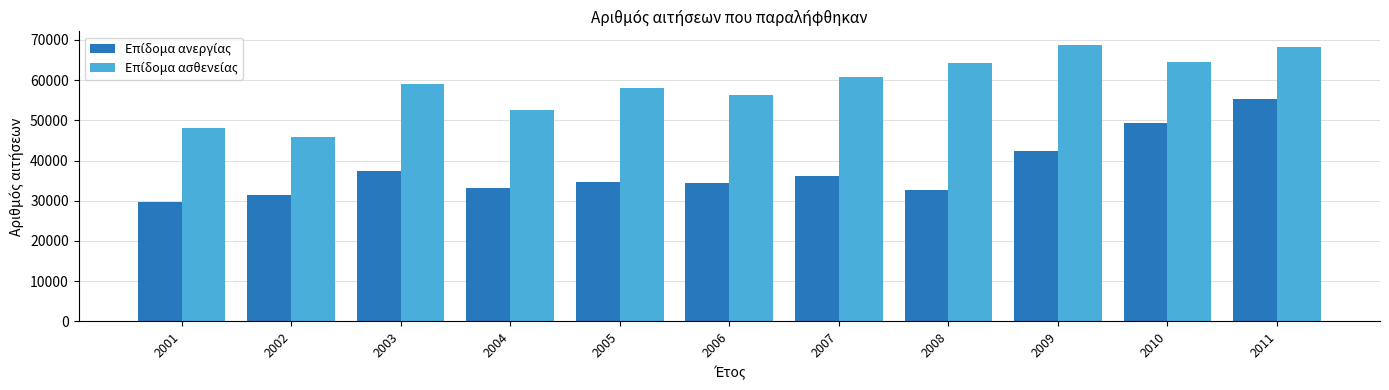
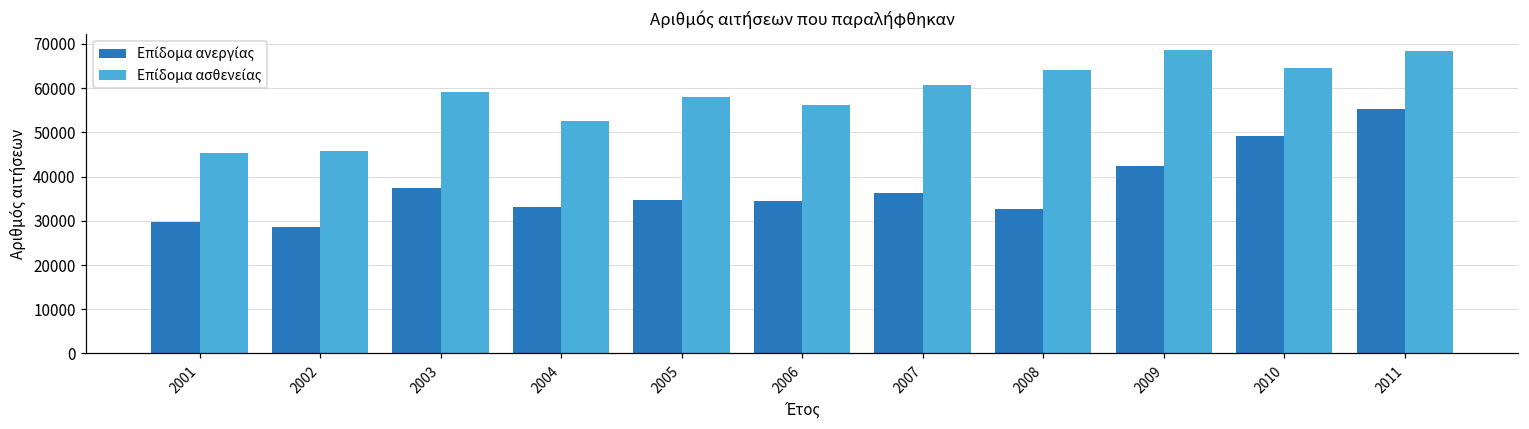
Επίδομα ασθενείας, 2001: 48000 -> 45000
Επίδομα ανεργίας, 2002: 31000 -> 29000
